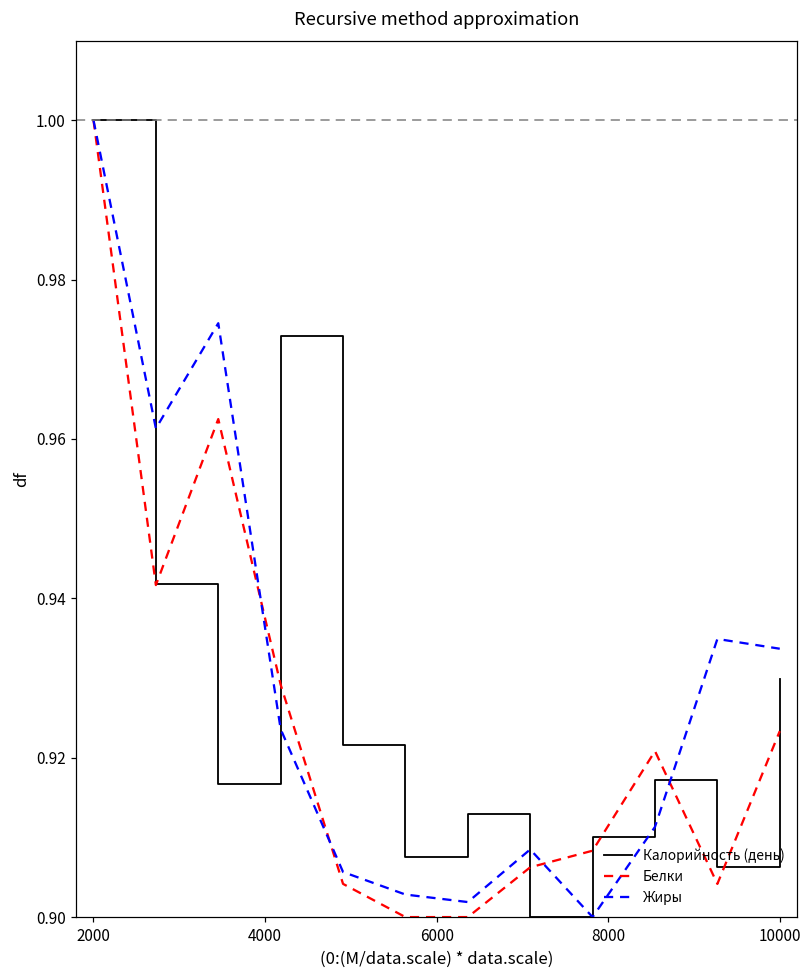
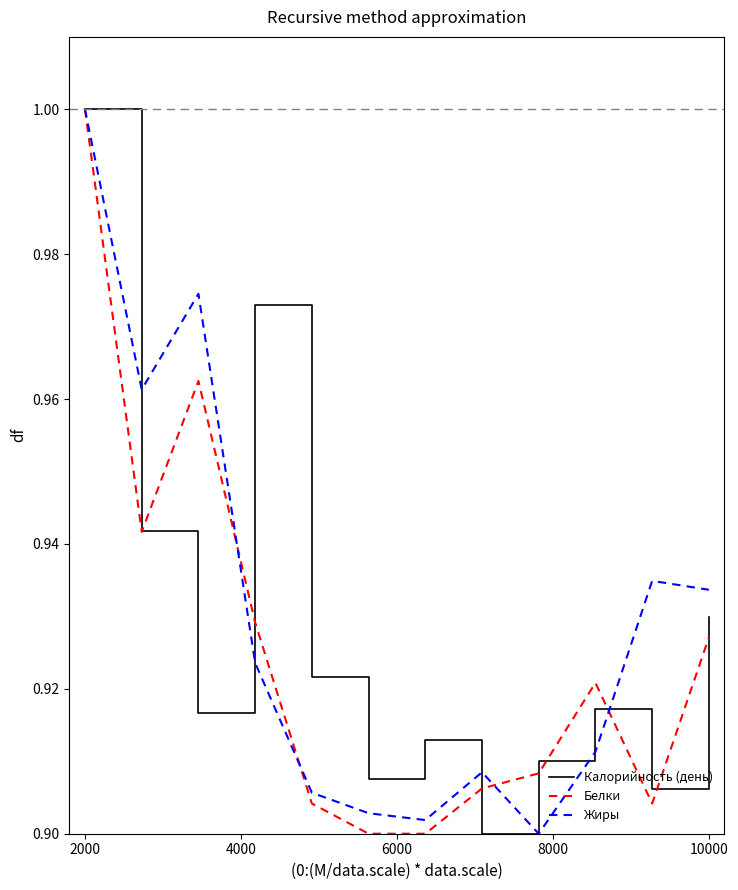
Белки, 10000: 0.923 -> 0.927
